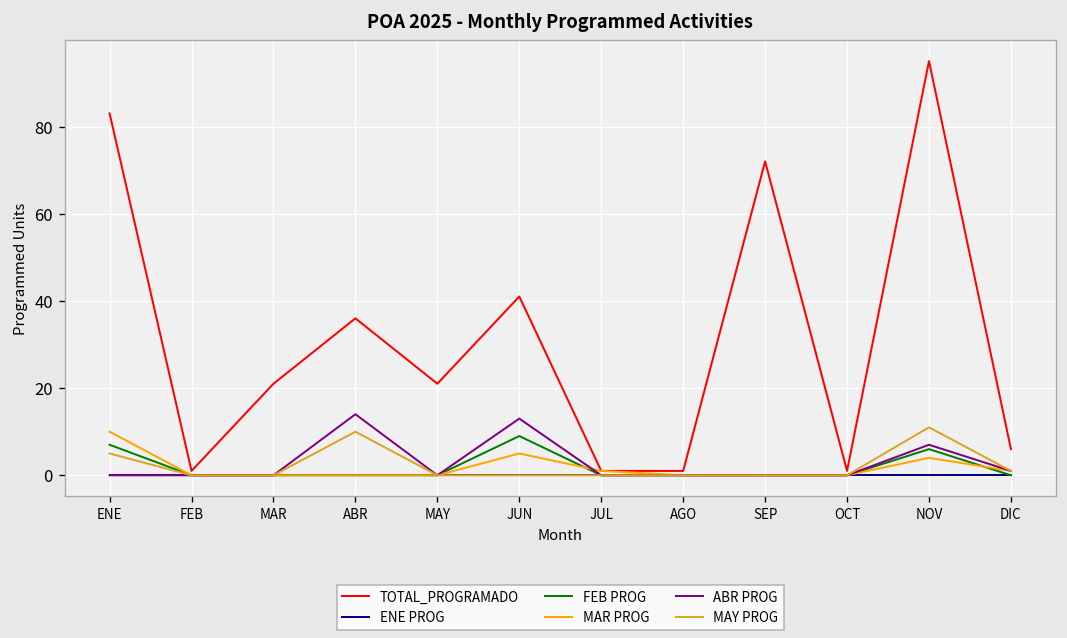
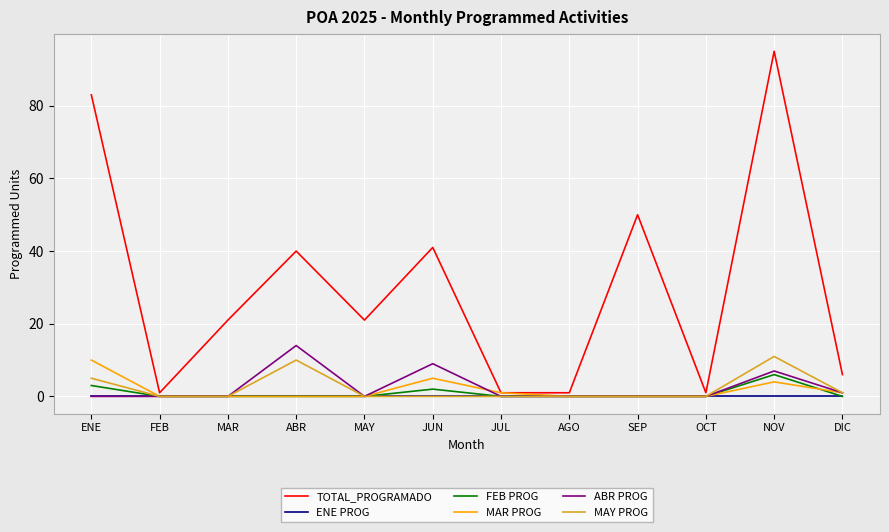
FEB PROG, ENE: 7 -> 3
TOTAL_PROGRAMADO, ABR: 36 -> 40
FEB PROG, JUN: 9 -> 2
ABR PROG, JUN: 13 -> 9
TOTAL_PROGRAMADO, SEP: 72 -> 50
